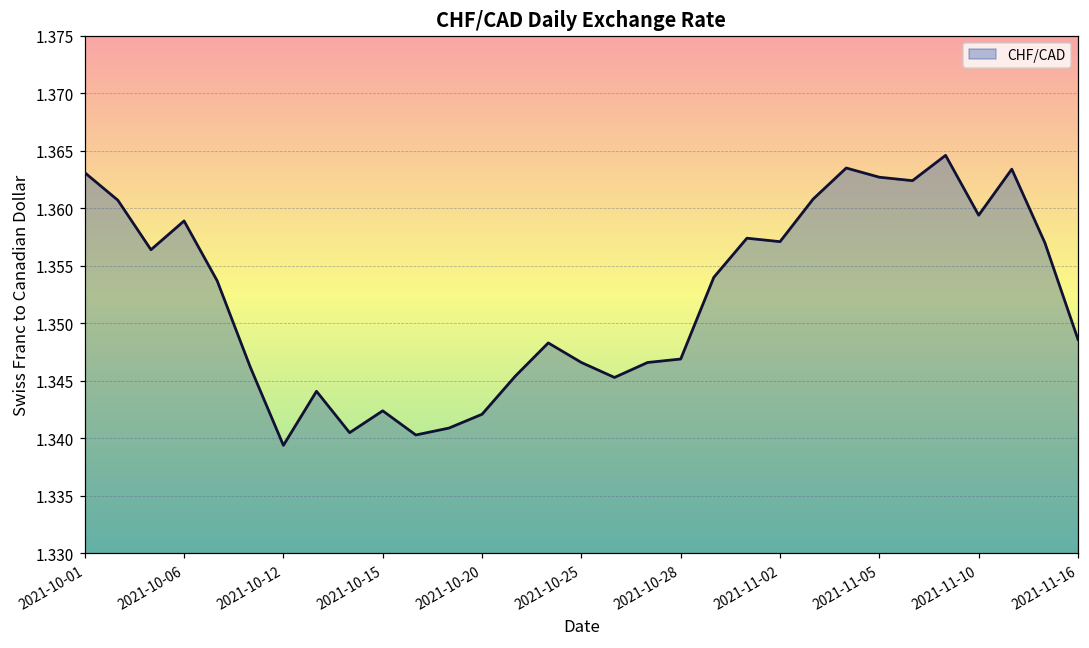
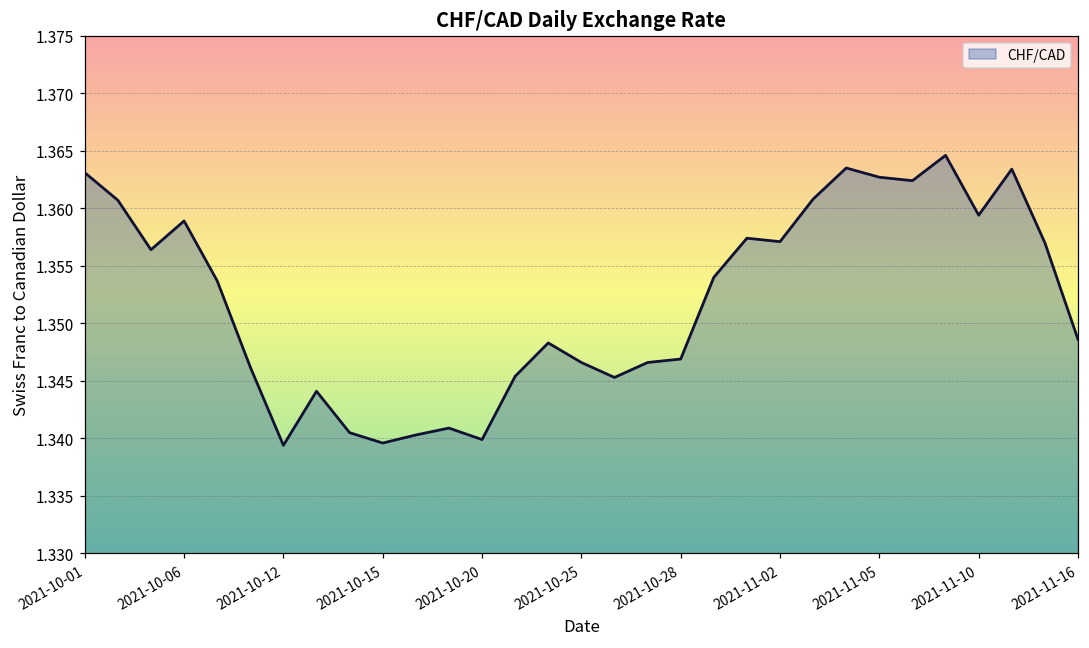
2021-10-15: 1.3424 -> 1.3396
2021-10-20: 1.3421 -> 1.3399
